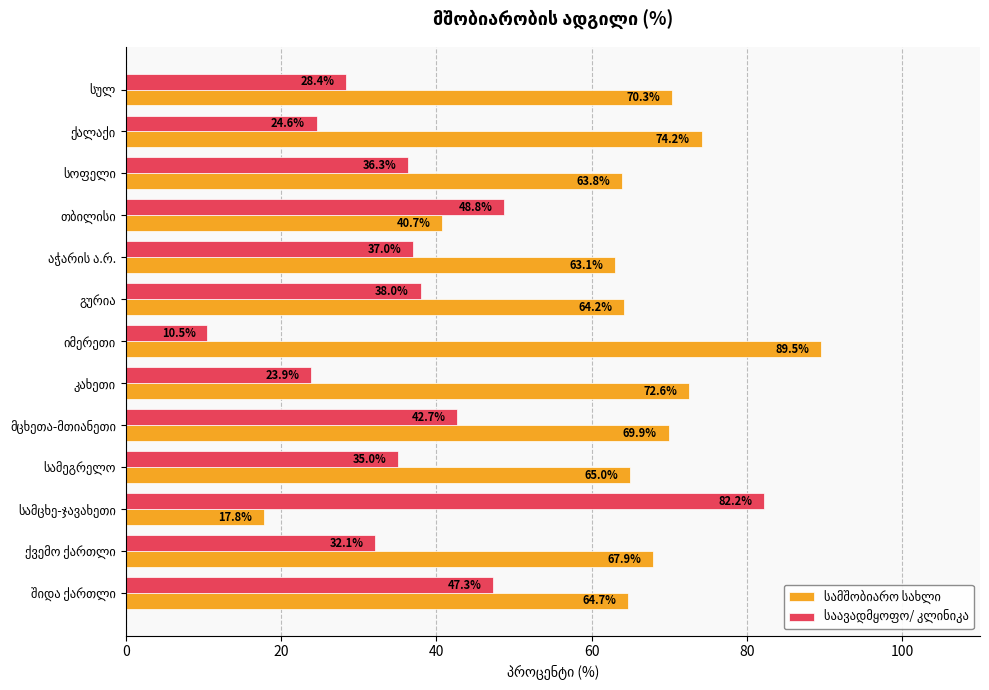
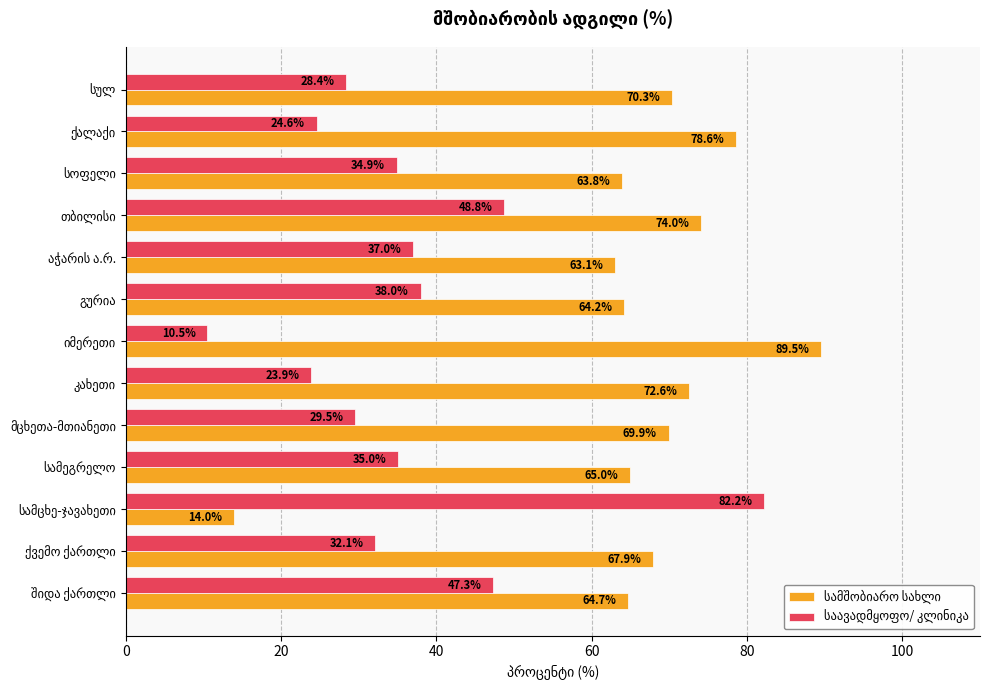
სამშობიარო სახლი, ქალაქი: 74.2% -> 78.6%
საავადმყოფო/ კლინიკა, სოფელი: 36.3% -> 34.9%
სამშობიარო სახლი, თბილისი: 40.7% -> 74.0%
საავადმყოფო/ კლინიკა, მცხეთა-მთიანეთი: 42.7% -> 29.5%
სამშობიარო სახლი, სამცხე-ჯავახეთი: 17.8% -> 14.0%
